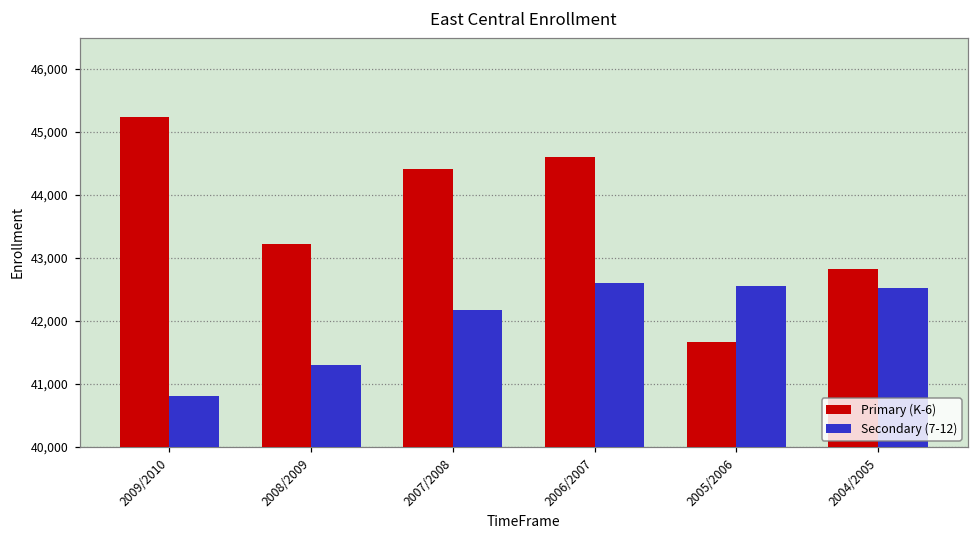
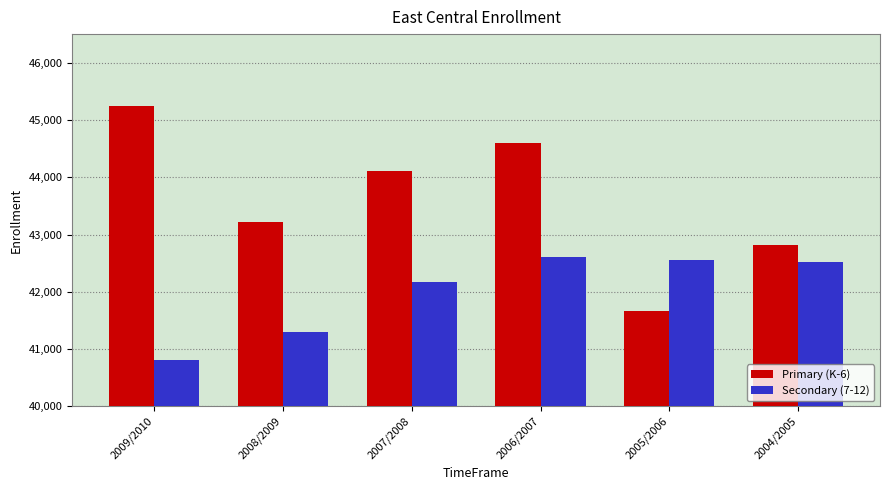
Primary (K-6), 2007/2008: 44,400 -> 44,100
